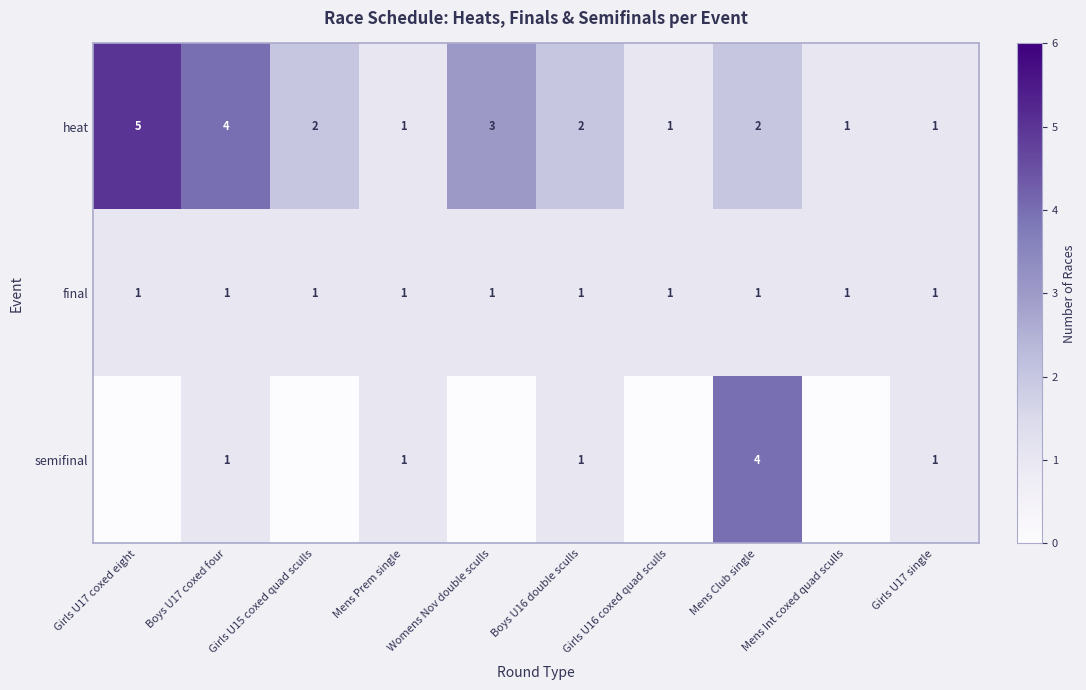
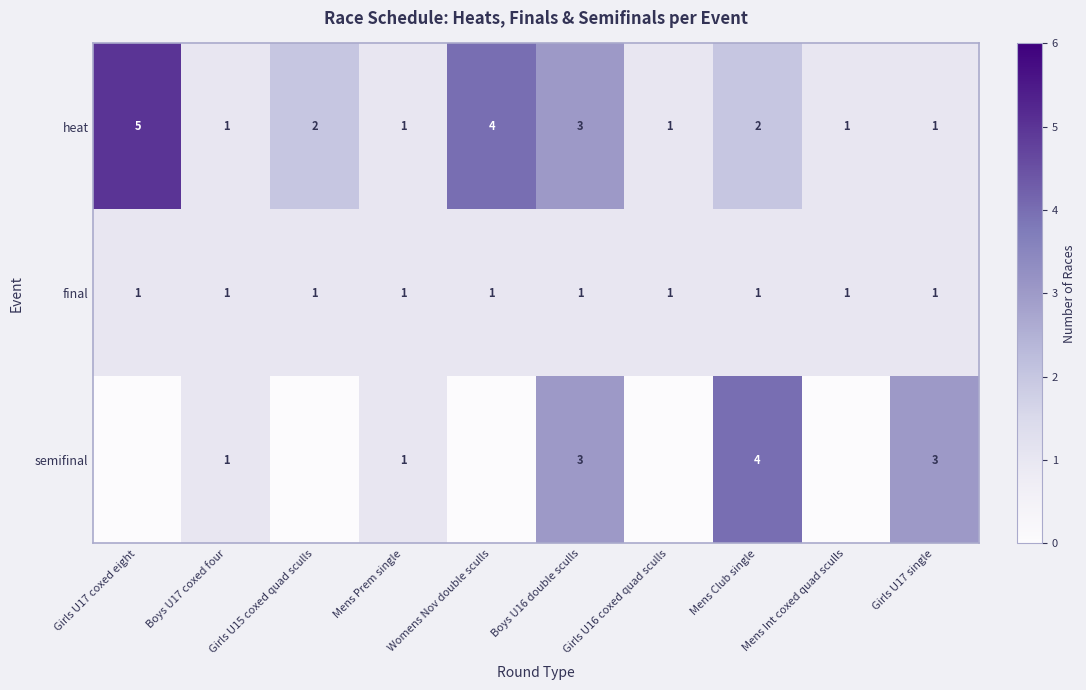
heat, Boys U17 coxed four: 4 -> 1
heat, Womens Nov double sculls: 3 -> 4
heat, Boys U16 double sculls: 2 -> 3
semifinal, Boys U16 double sculls: 1 -> 3
semifinal, Girls U17 single: 1 -> 3
